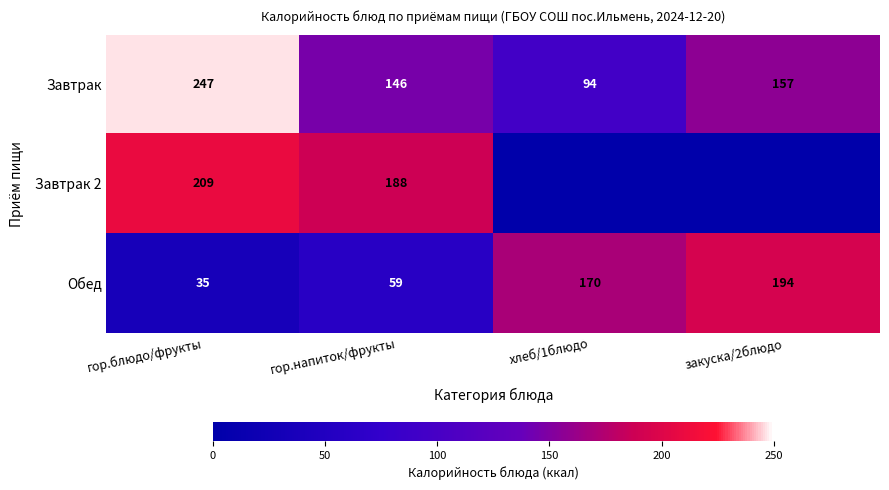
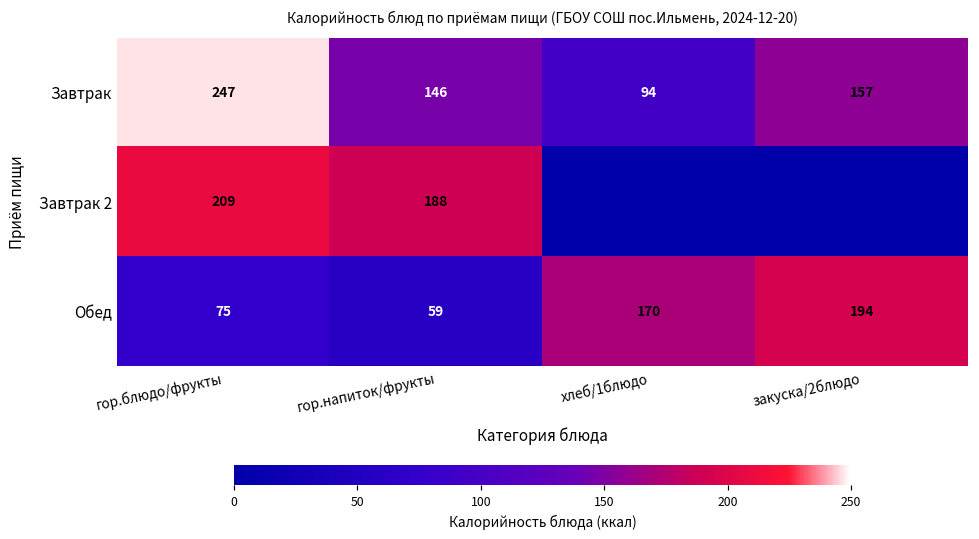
Обед, гор.блюдо/фрукты: 35 -> 75
